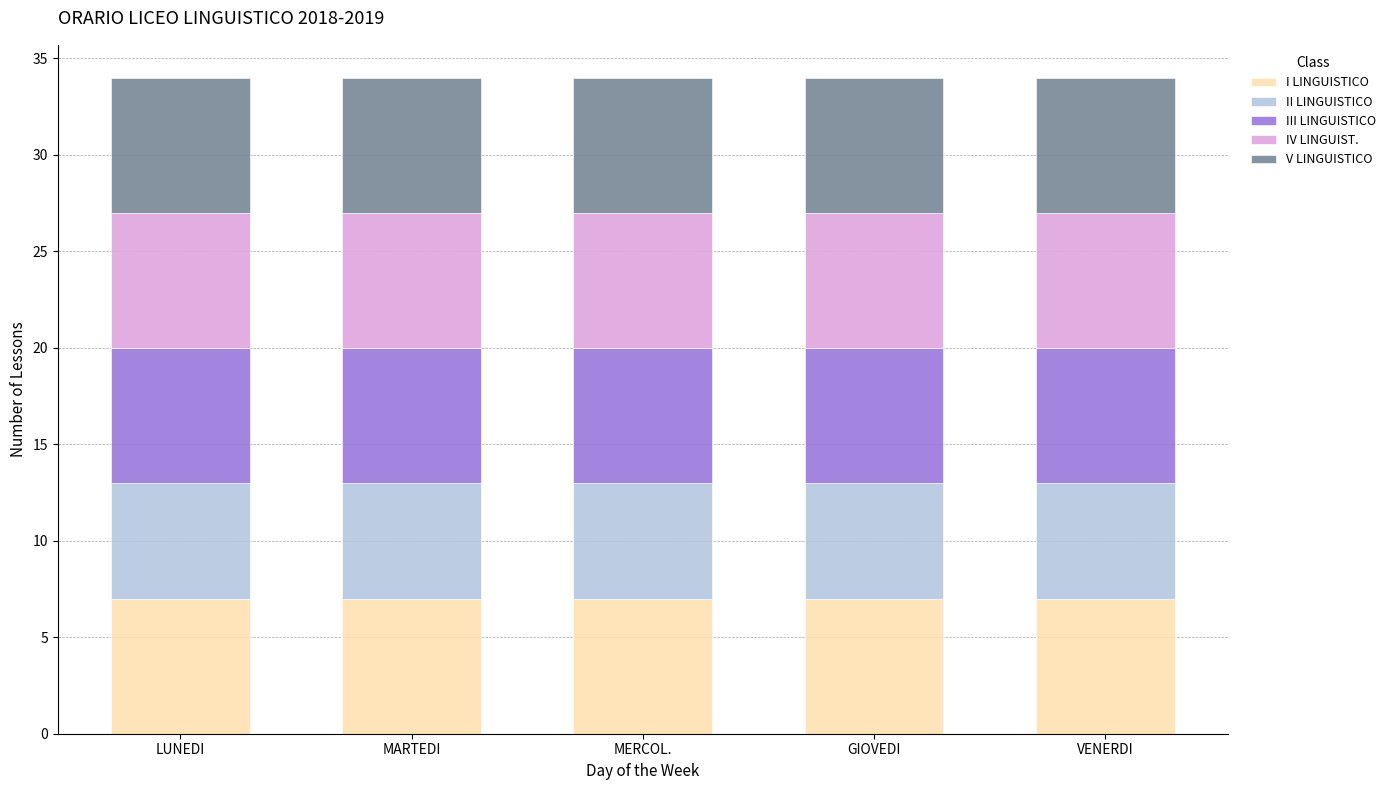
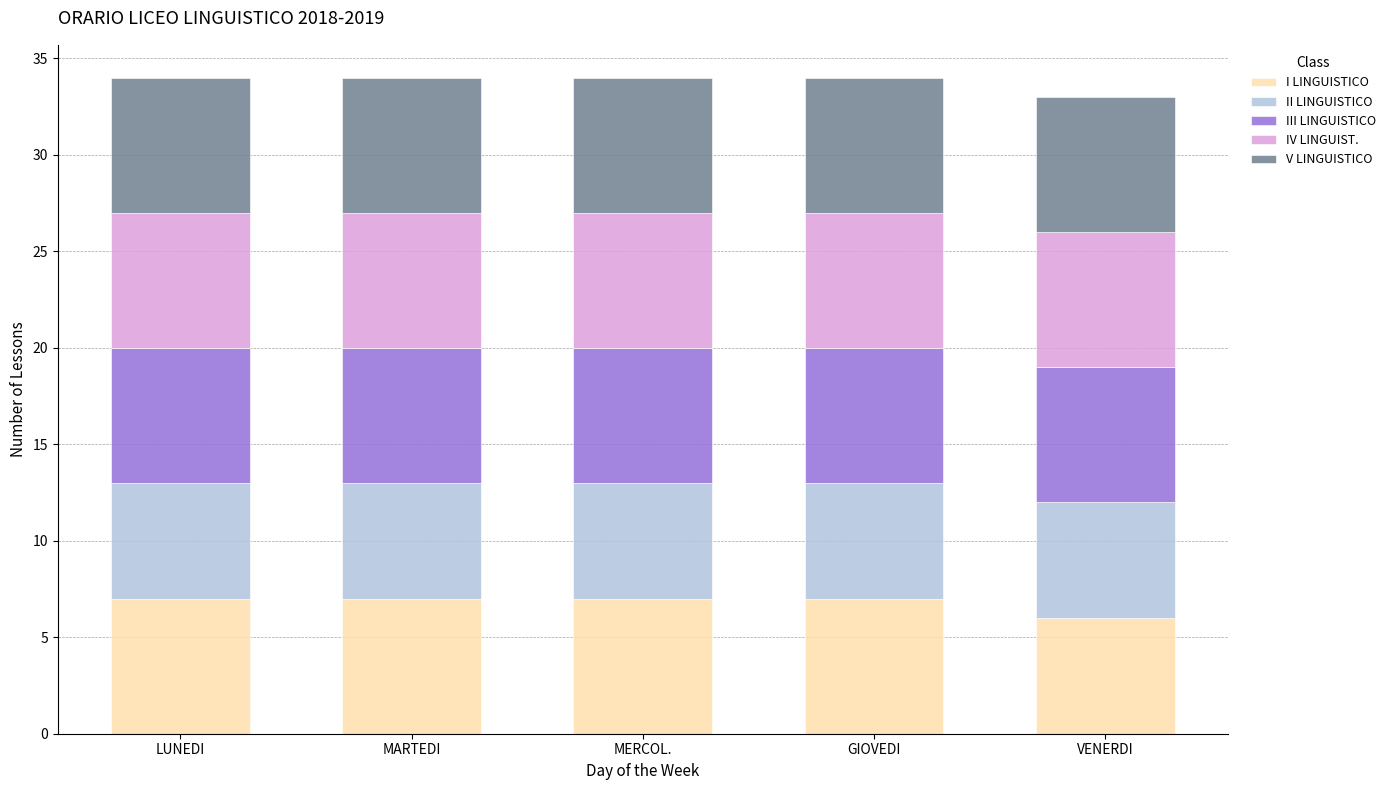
I LINGUISTICO, VENERDI: 7 -> 6
